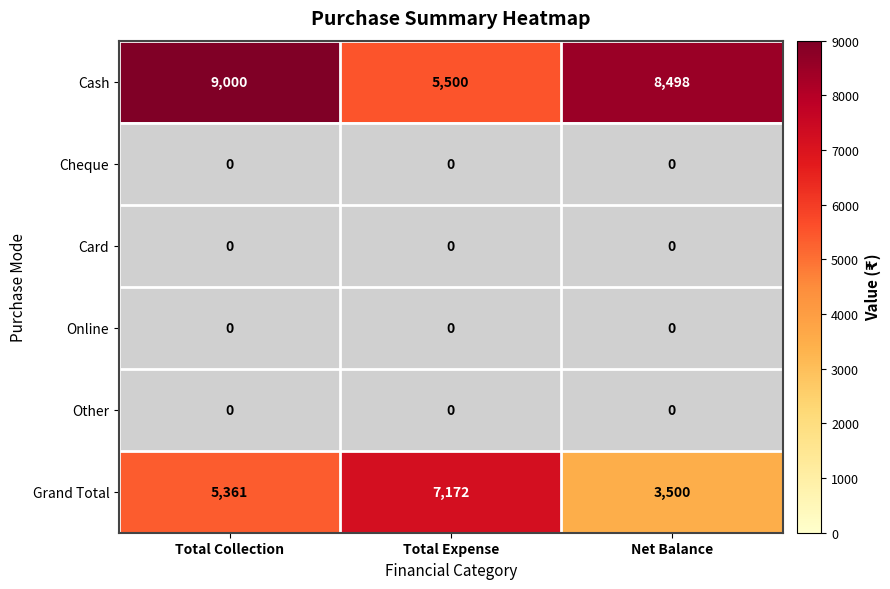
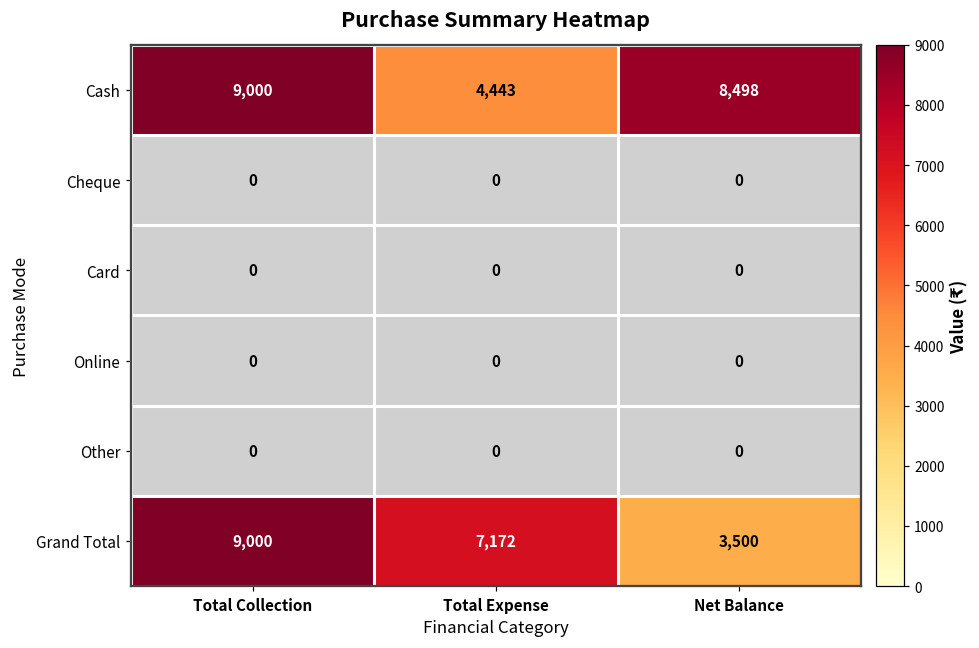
Cash, Total Expense: 5,500 -> 4,443
Grand Total, Total Collection: 5,361 -> 9,000
